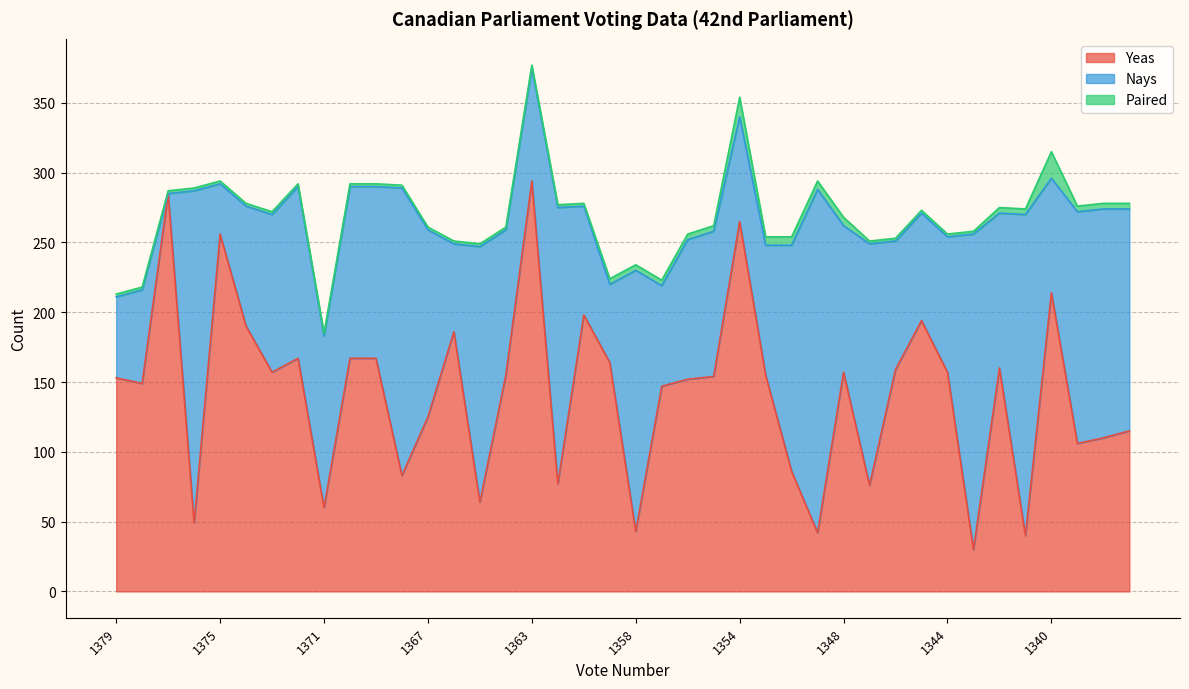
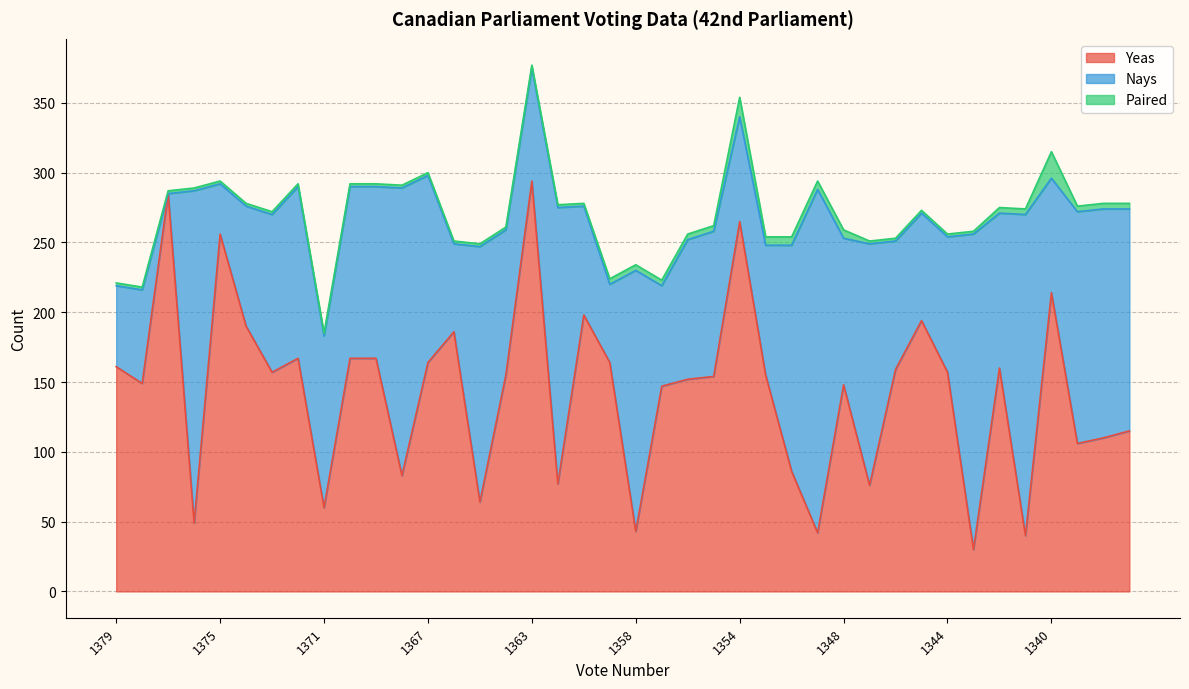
Yeas, 1379: 153 -> 161
Yeas, 1367: 125 -> 164
Yeas, 1348: 157 -> 148
